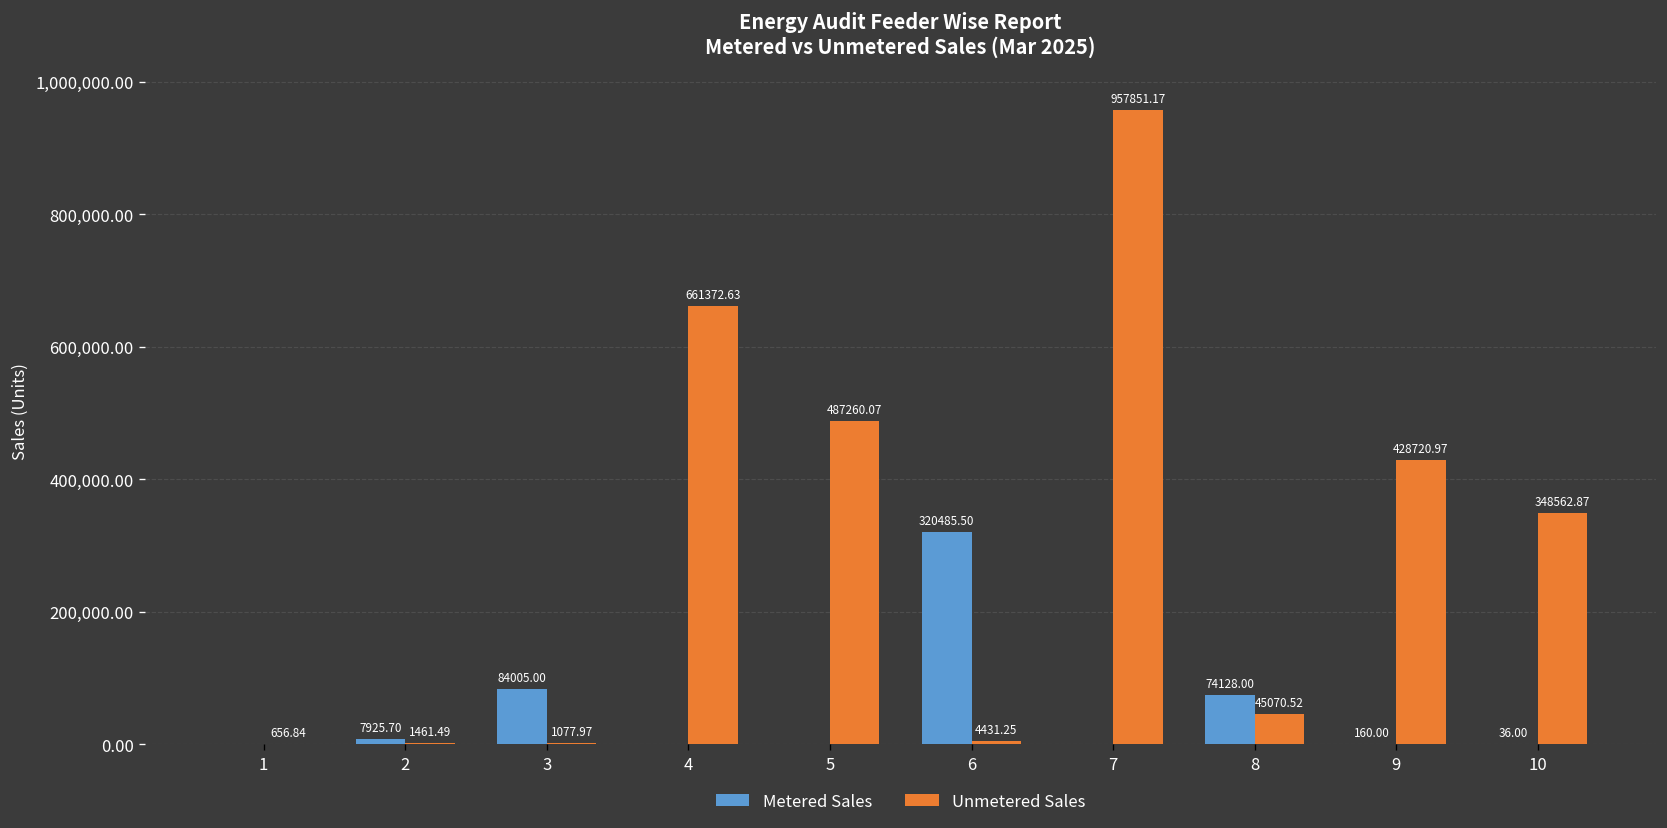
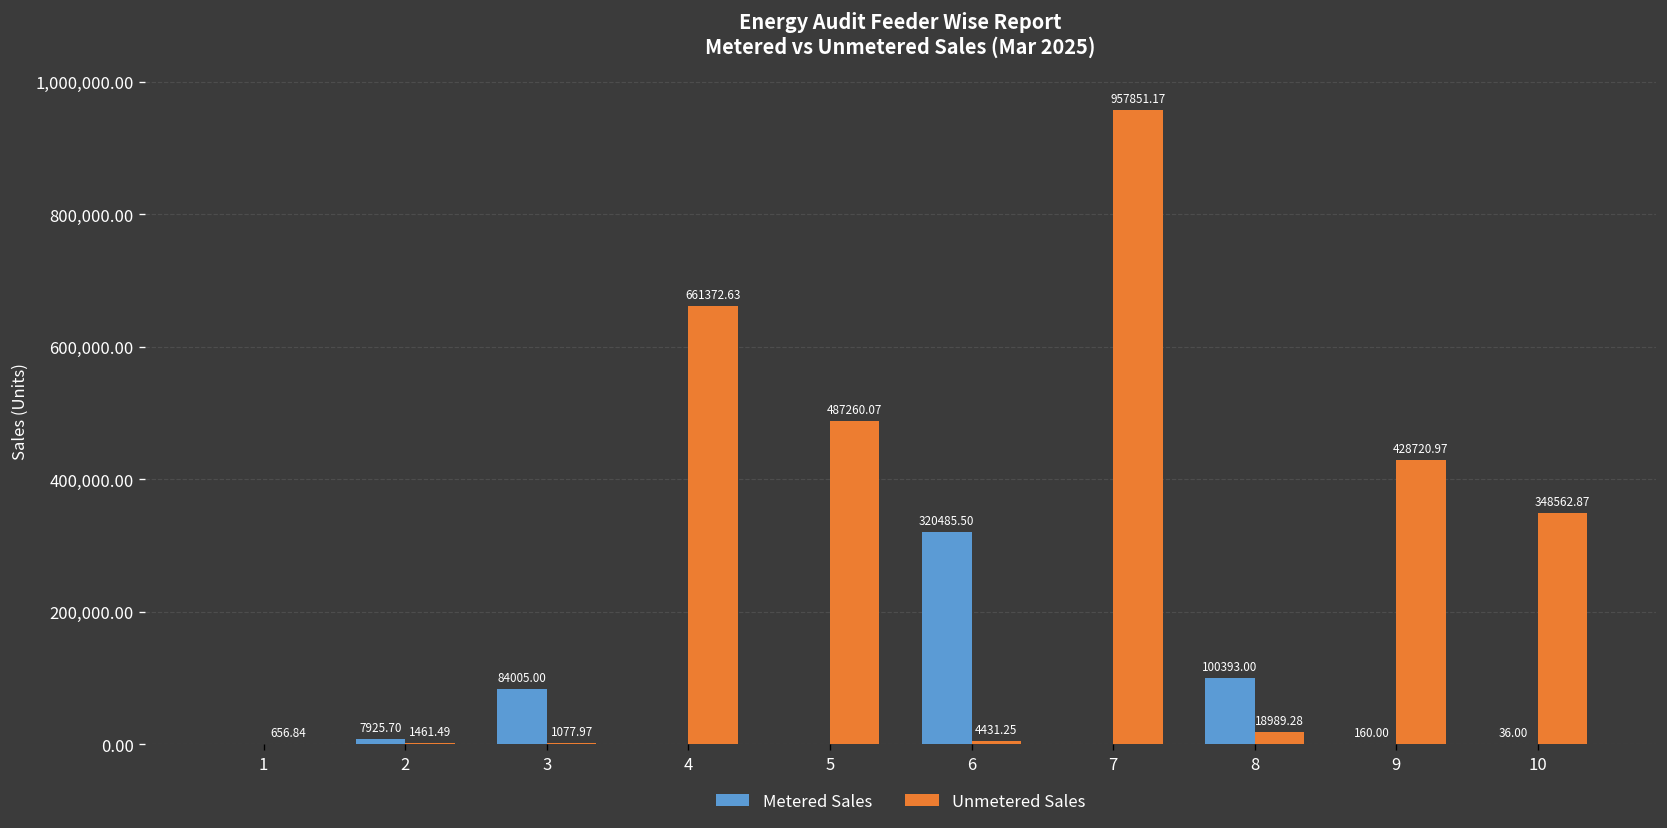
Metered Sales, 8: 74128.00 -> 100393.00
Unmetered Sales, 8: 45070.52 -> 18989.28
